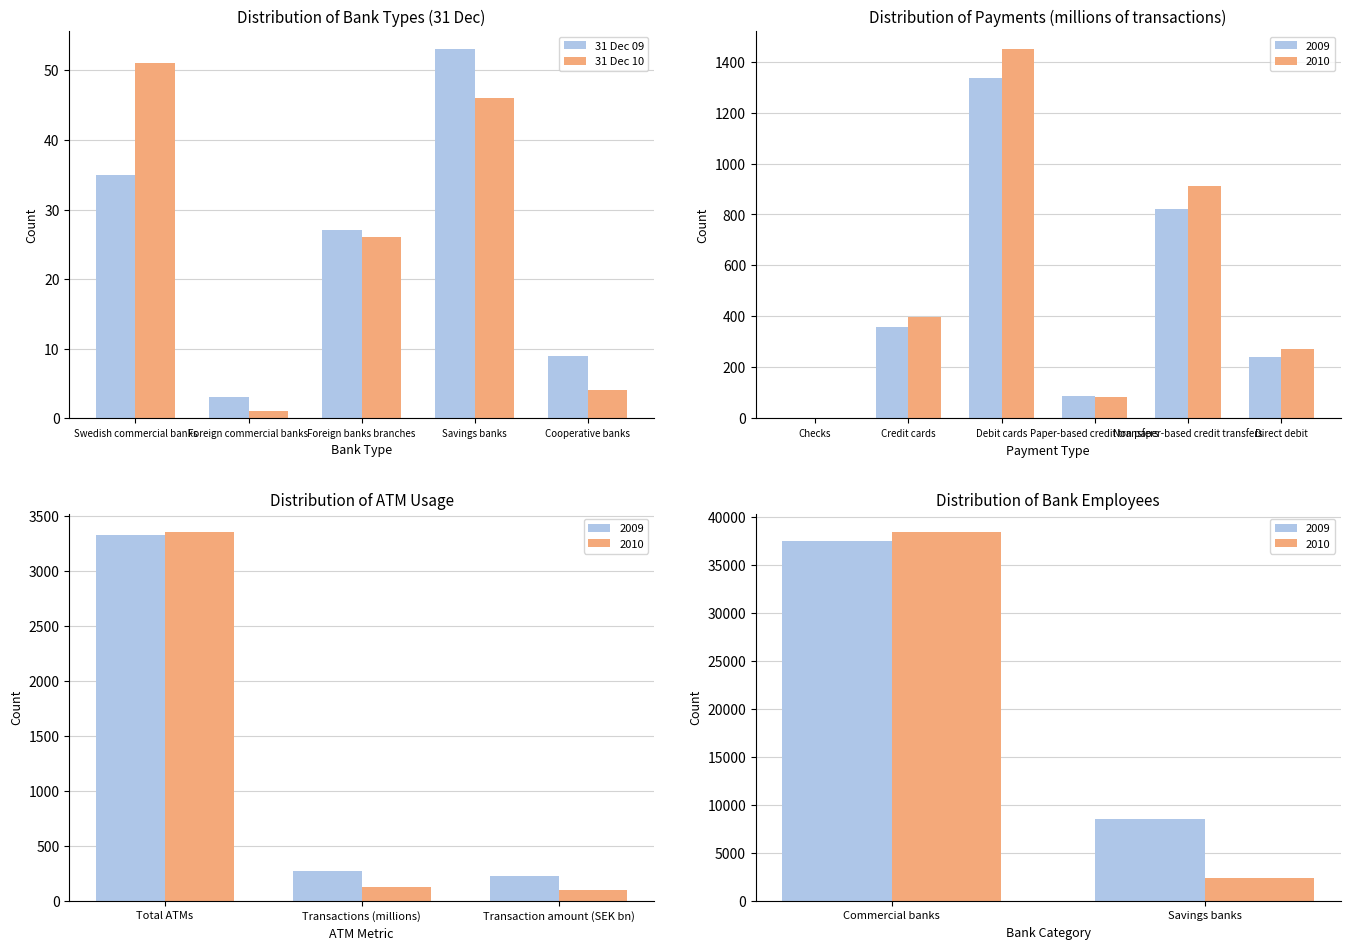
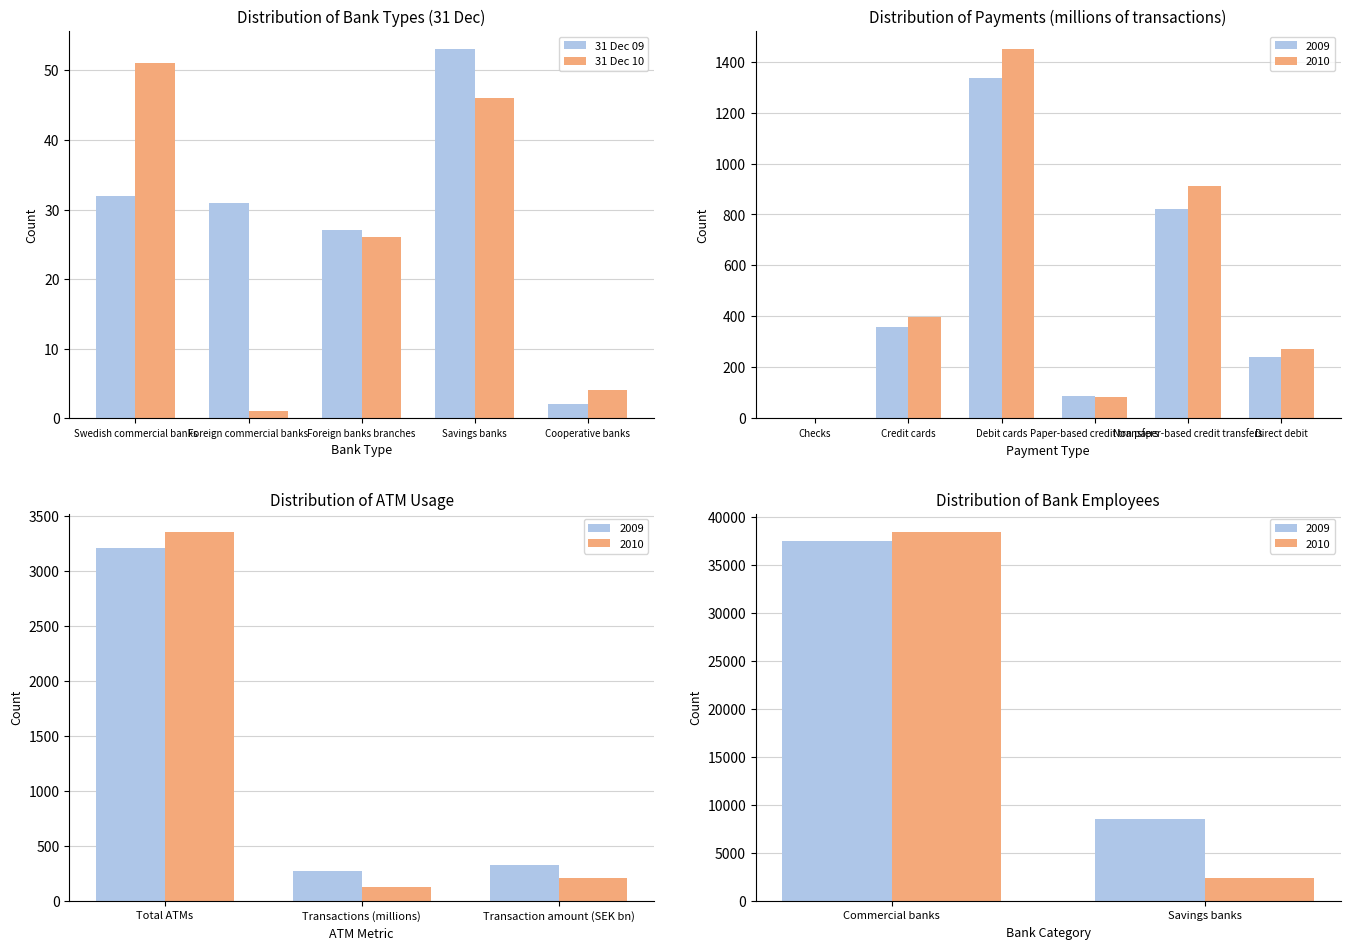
Distribution of Bank Types (31 Dec), 31 Dec 09, Swedish commercial banks: 35 -> 32
Distribution of Bank Types (31 Dec), 31 Dec 09, Foreign commercial banks: 3 -> 31
Distribution of Bank Types (31 Dec), 31 Dec 09, Cooperative banks: 9 -> 2
Distribution of ATM Usage, 2009, Total ATMs: 3320 -> 3210
Distribution of ATM Usage, 2009, Transaction amount (SEK bn): 230 -> 330
Distribution of ATM Usage, 2010, Transaction amount (SEK bn): 100 -> 200
